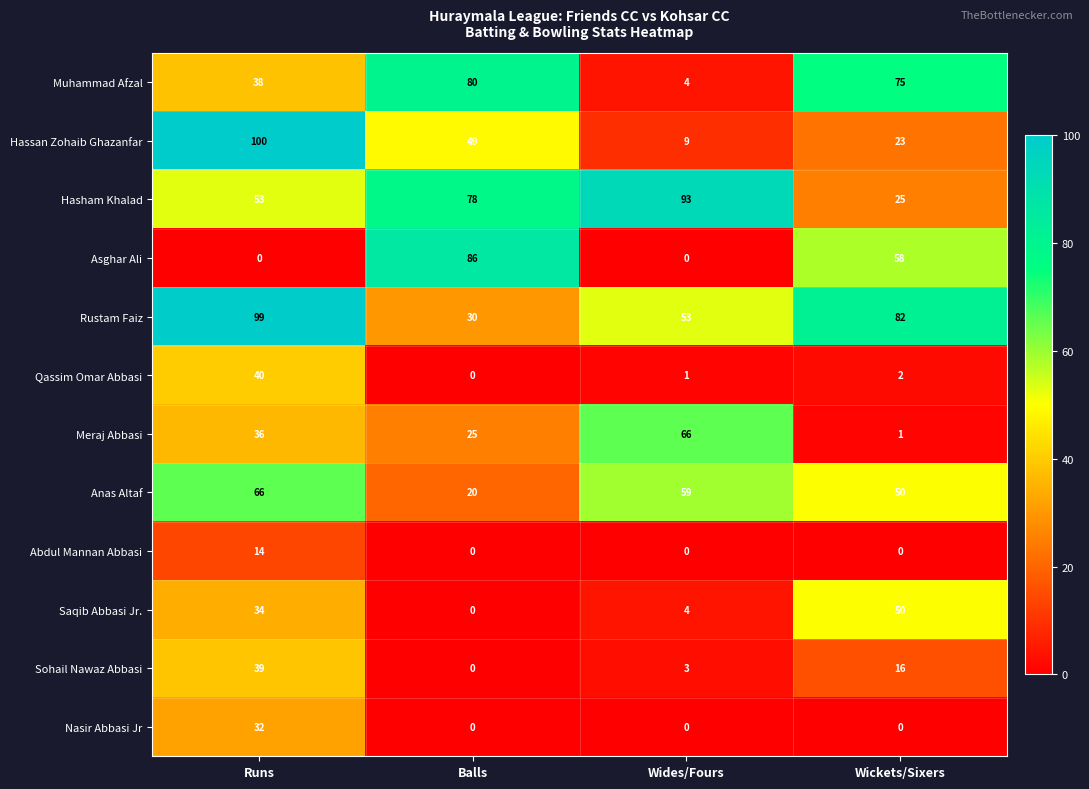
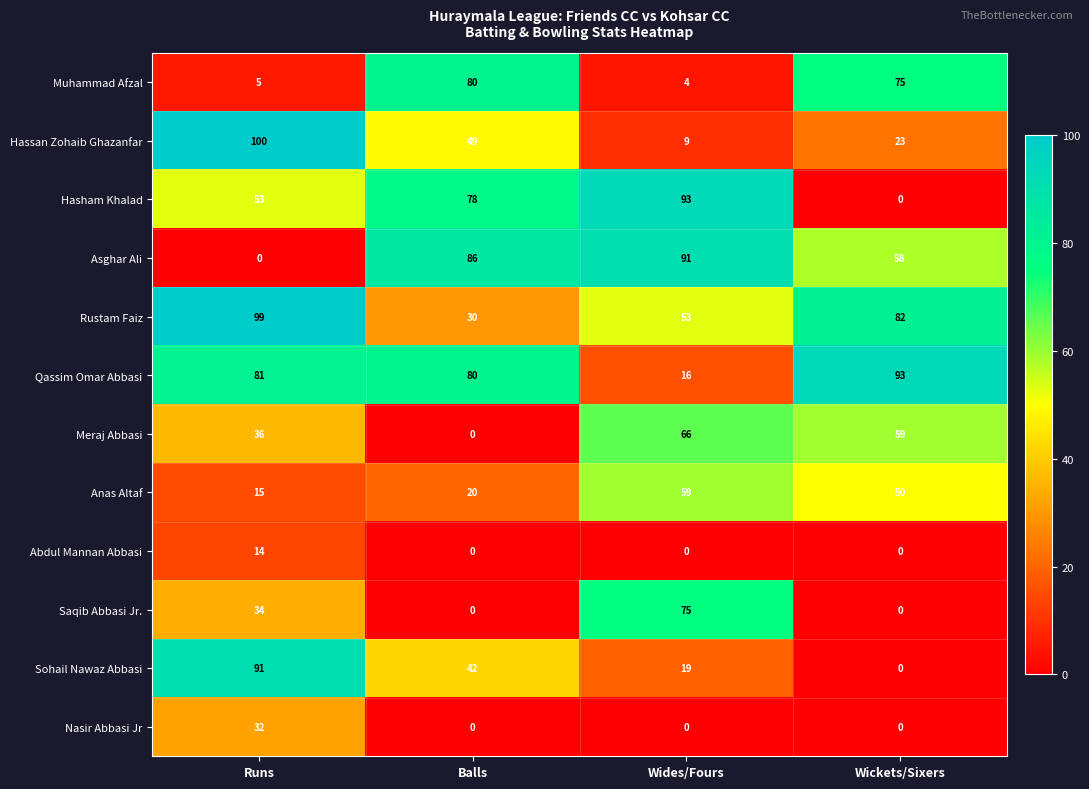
Muhammad Afzal, Runs: 38 -> 5
Hasham Khalad, Wickets/Sixers: 25 -> 0
Asghar Ali, Wides/Fours: 0 -> 91
Qassim Omar Abbasi, Runs: 40 -> 81
Qassim Omar Abbasi, Balls: 0 -> 80
Qassim Omar Abbasi, Wides/Fours: 1 -> 16
Qassim Omar Abbasi, Wickets/Sixers: 2 -> 93
Meraj Abbasi, Balls: 25 -> 0
Meraj Abbasi, Wickets/Sixers: 1 -> 59
Anas Altaf, Runs: 66 -> 15
Saqib Abbasi Jr., Wides/Fours: 4 -> 75
Saqib Abbasi Jr., Wickets/Sixers: 50 -> 0
Sohail Nawaz Abbasi, Runs: 39 -> 91
Sohail Nawaz Abbasi, Balls: 0 -> 42
Sohail Nawaz Abbasi, Wides/Fours: 3 -> 19
Sohail Nawaz Abbasi, Wickets/Sixers: 16 -> 0
